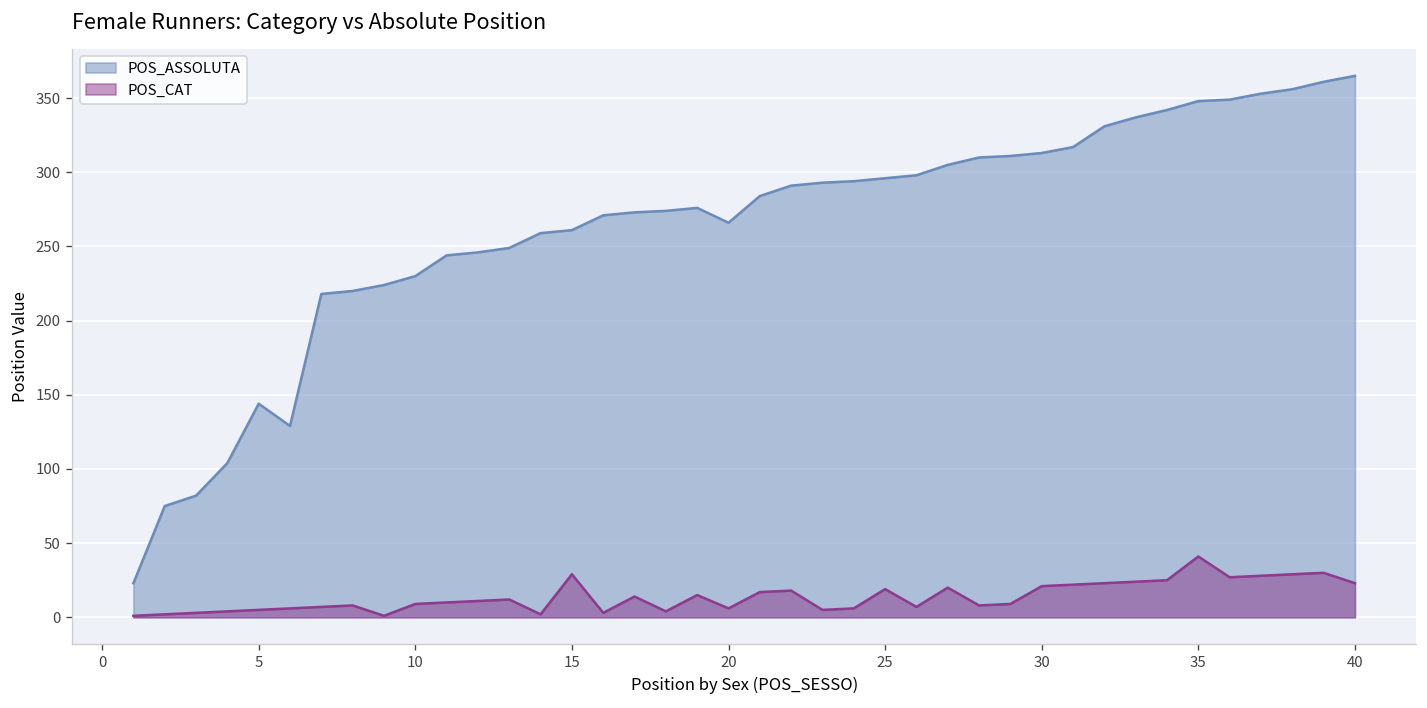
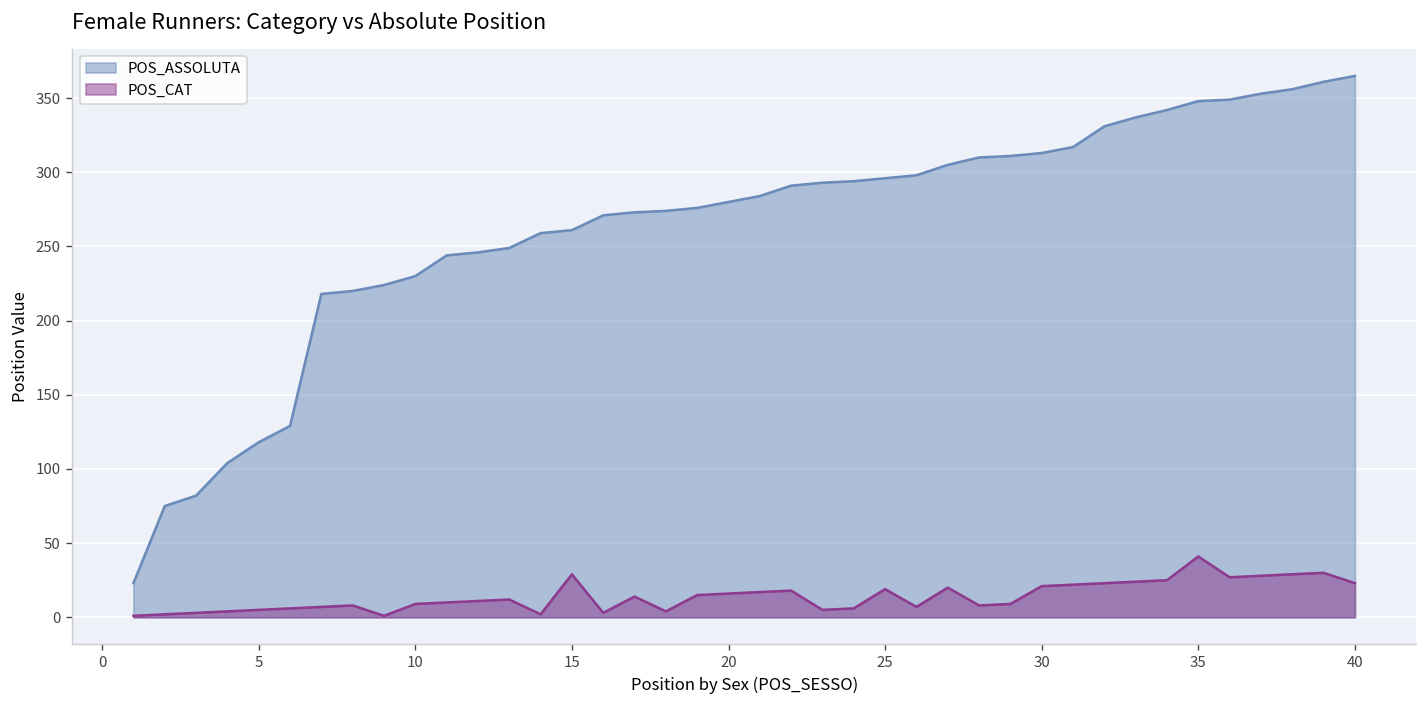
POS_ASSOLUTA, 5: 144 -> 118
POS_ASSOLUTA, 20: 266 -> 280
POS_CAT, 20: 6 -> 16
